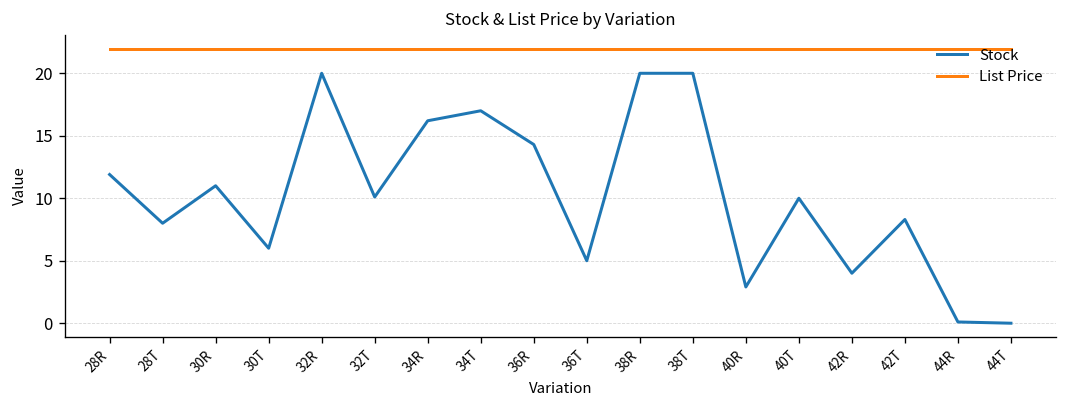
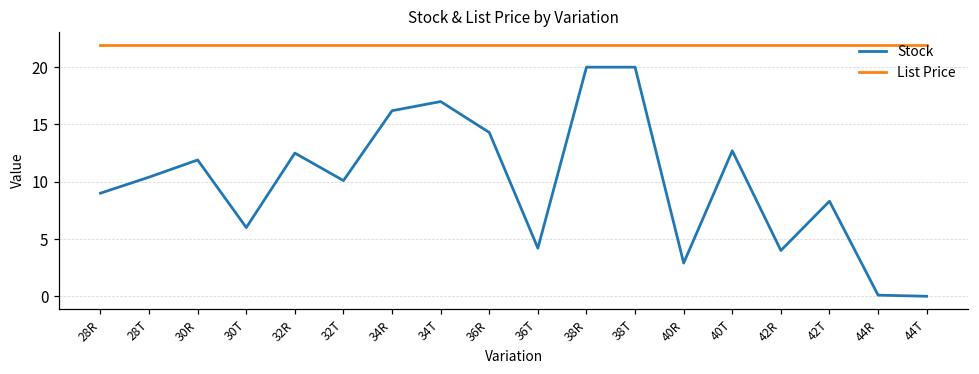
Stock, 28R: 11.9 -> 9.0
Stock, 28T: 8.0 -> 10.4
Stock, 30R: 11.0 -> 11.9
Stock, 32R: 20.0 -> 12.5
Stock, 36T: 5.0 -> 4.2
Stock, 40T: 10.0 -> 12.7
